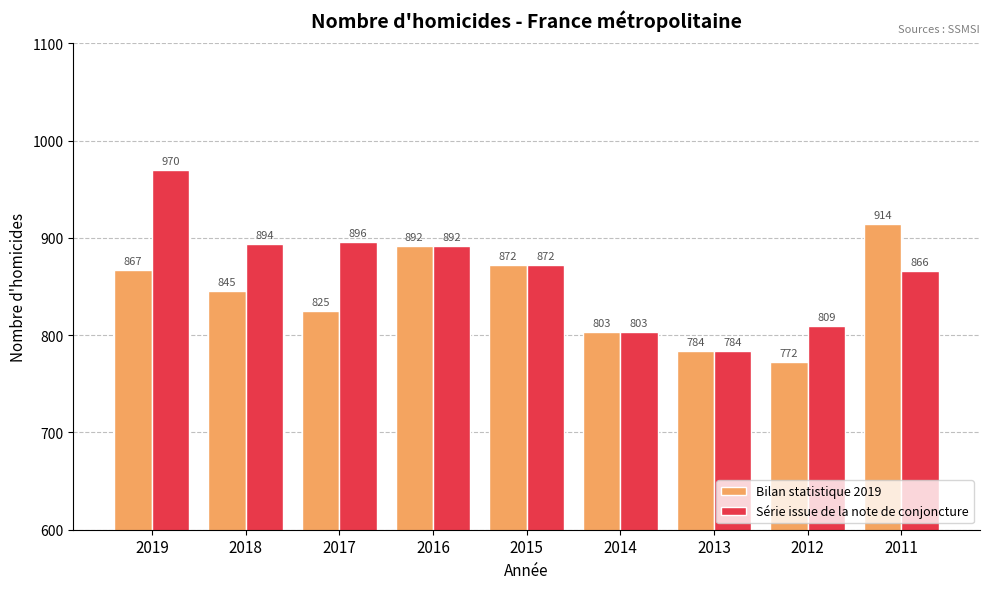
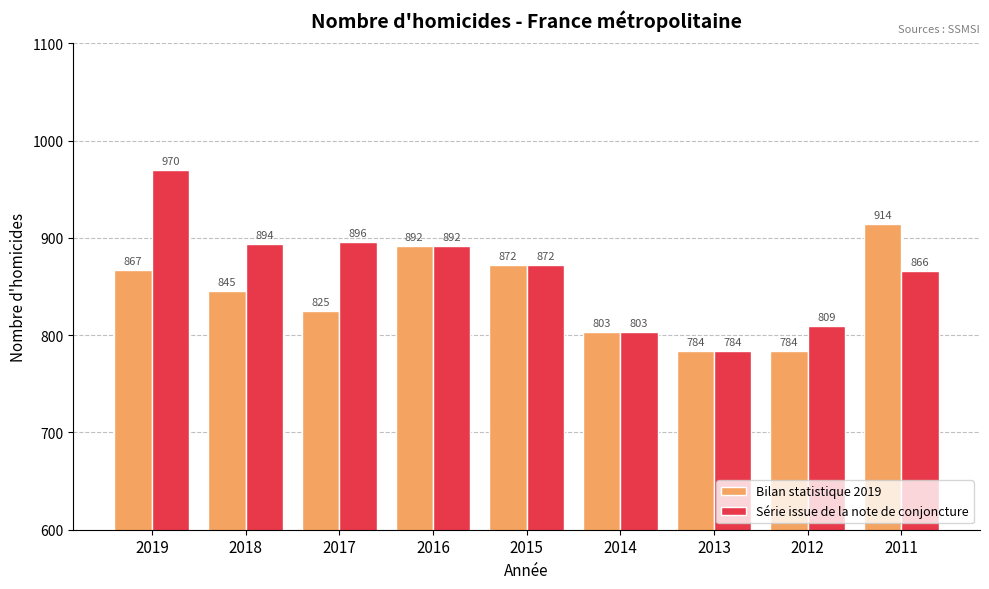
Bilan statistique 2019, 2012: 772 -> 784
